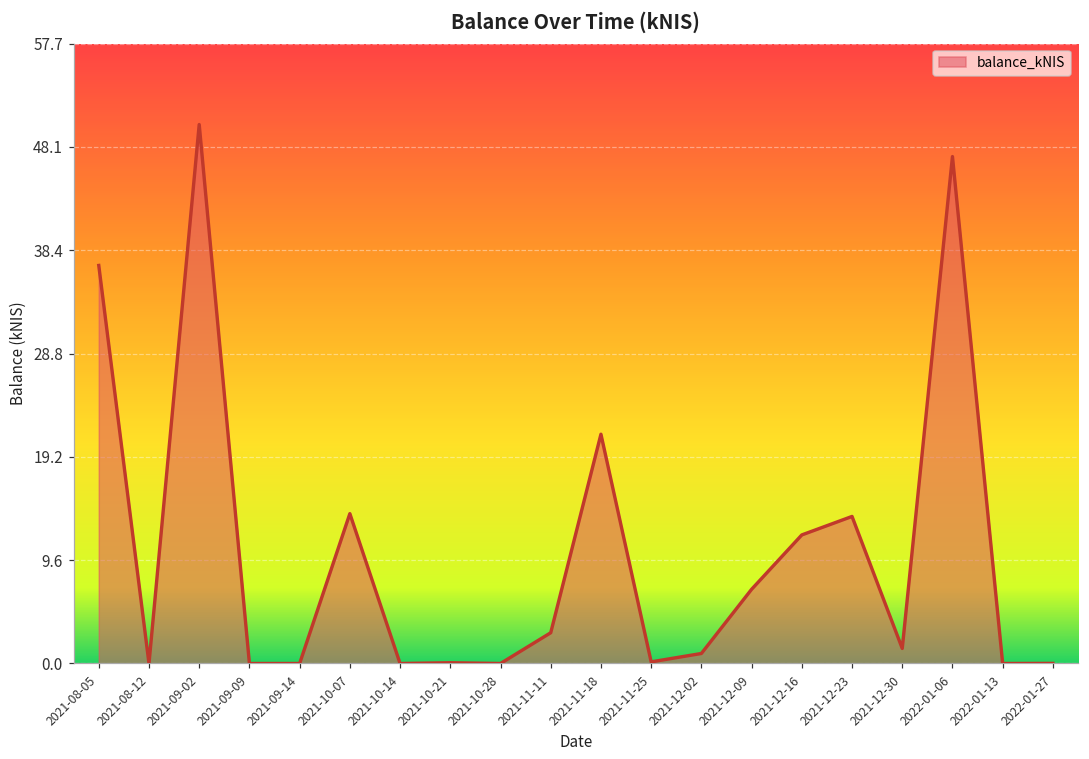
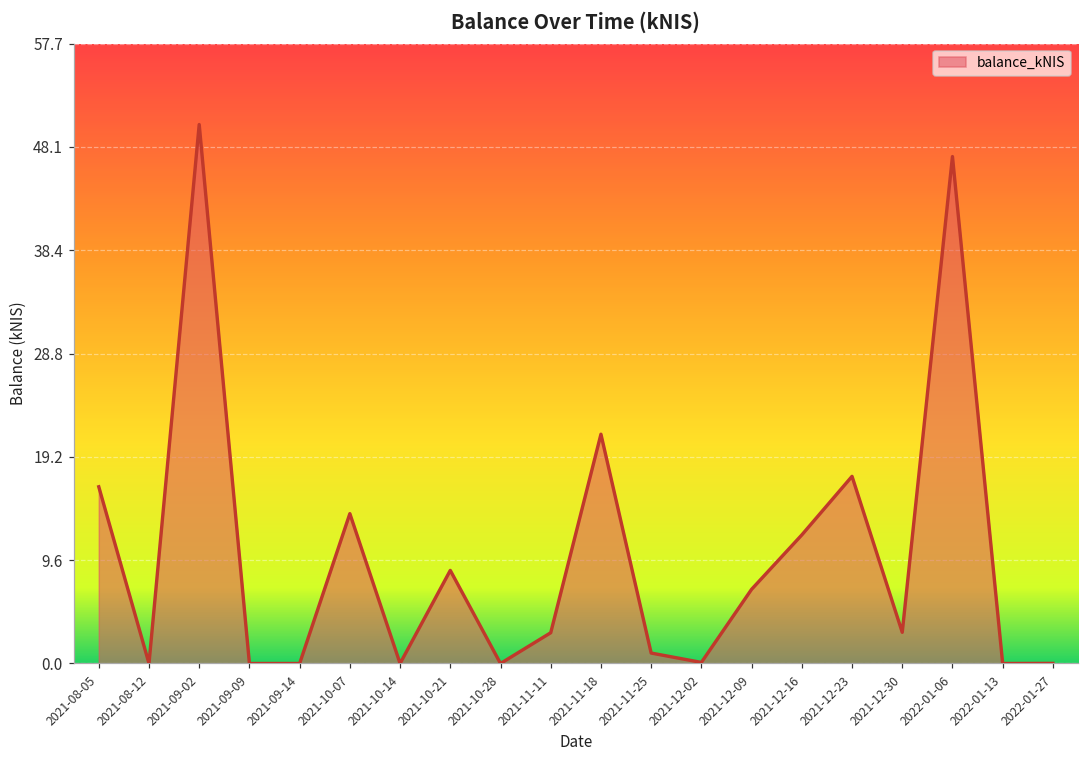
2021-08-05: 37 -> 16
2021-10-21: 0 -> 9
2021-11-25: 0 -> 1
2021-12-02: 1 -> 0
2021-12-23: 14 -> 17
2021-12-30: 1 -> 3
